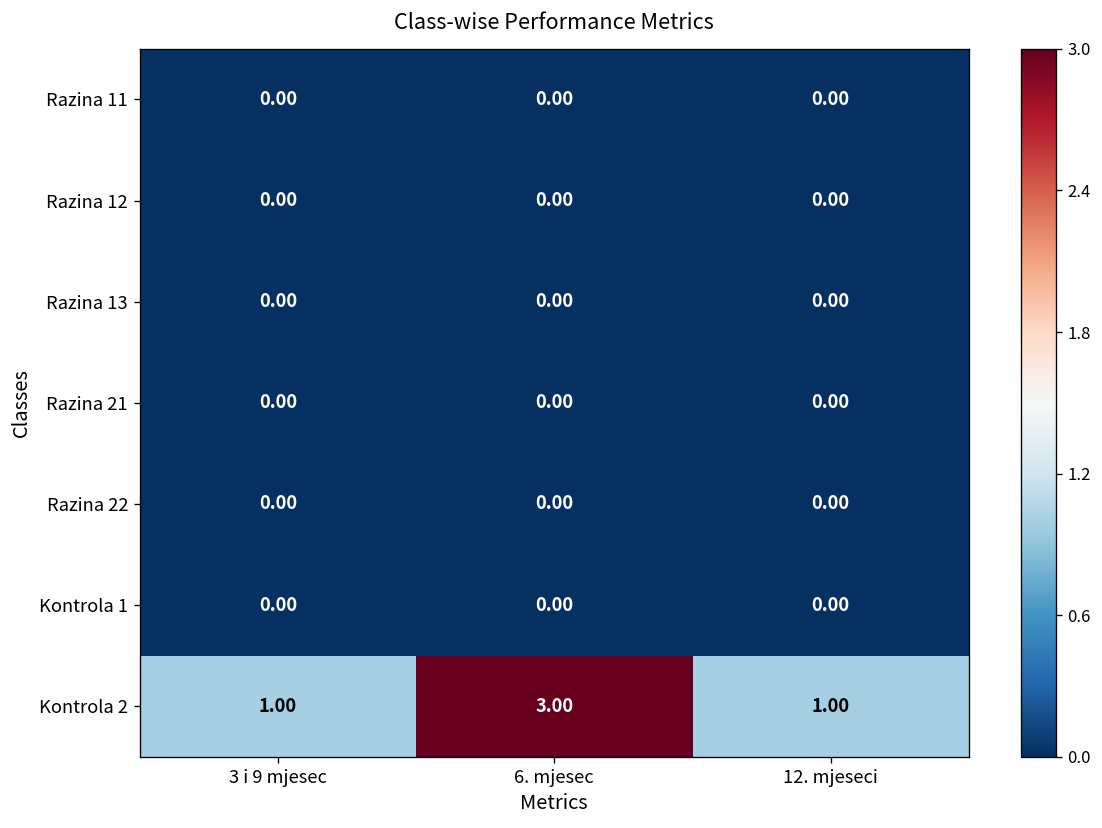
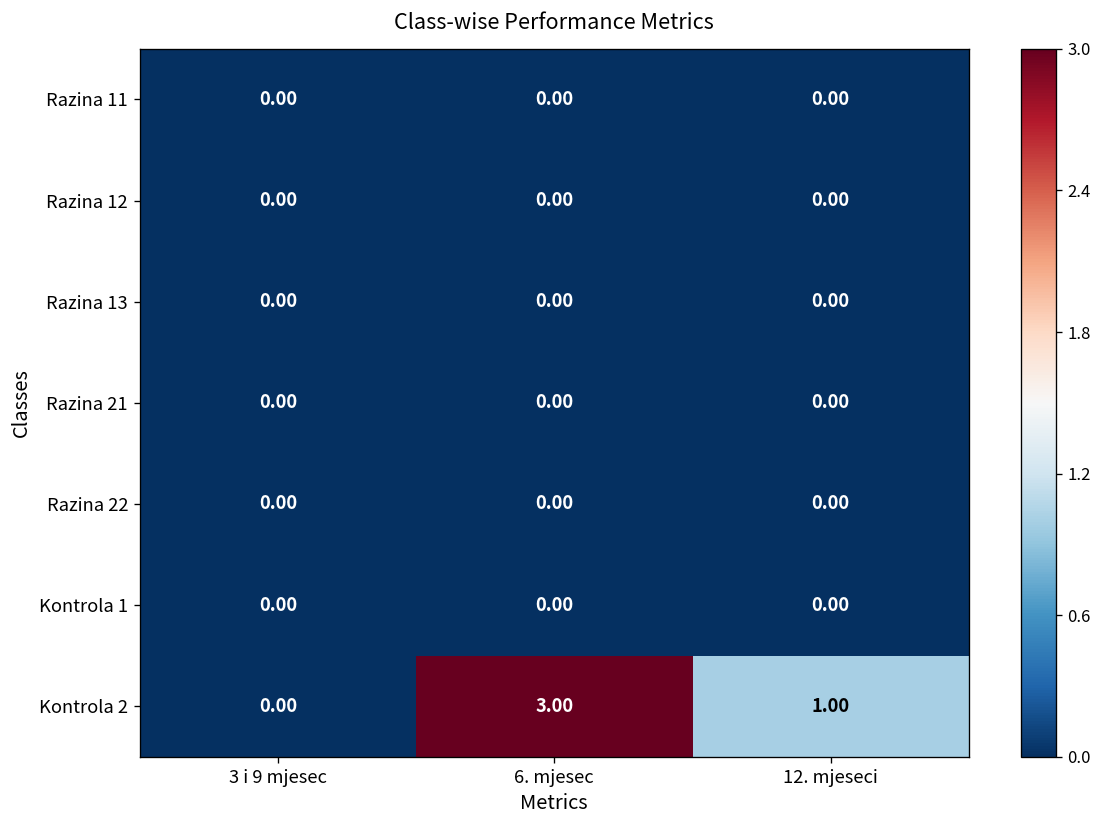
Kontrola 2, 3 i 9 mjesec: 1.00 -> 0.00
